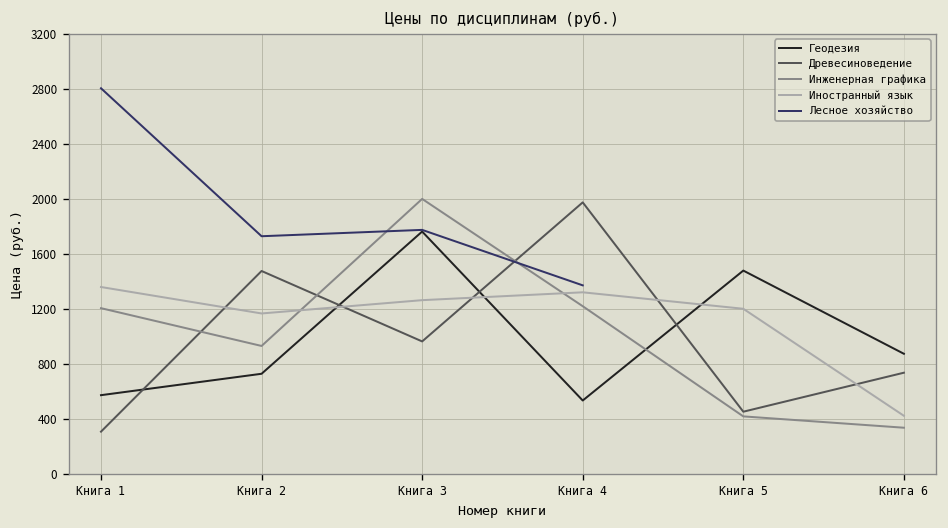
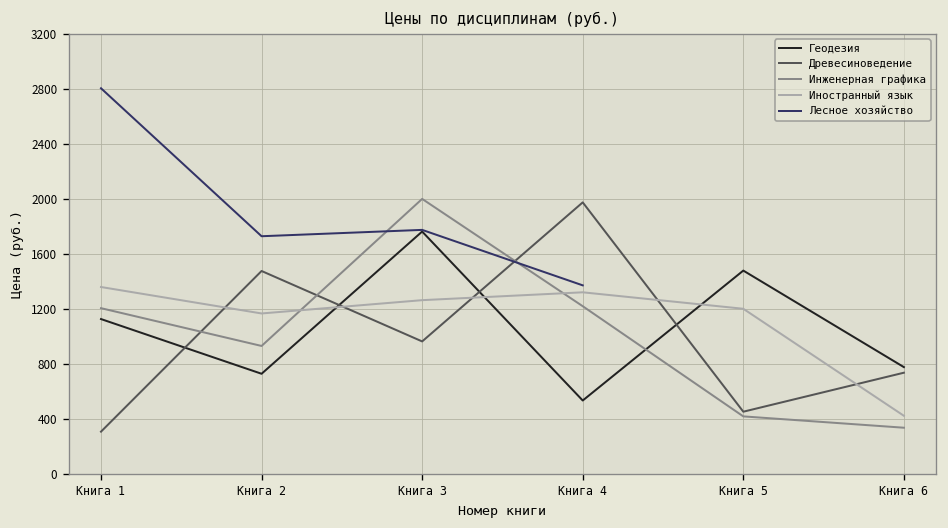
Геодезия, Книга 1: 570 -> 1130
Геодезия, Книга 6: 870 -> 780
